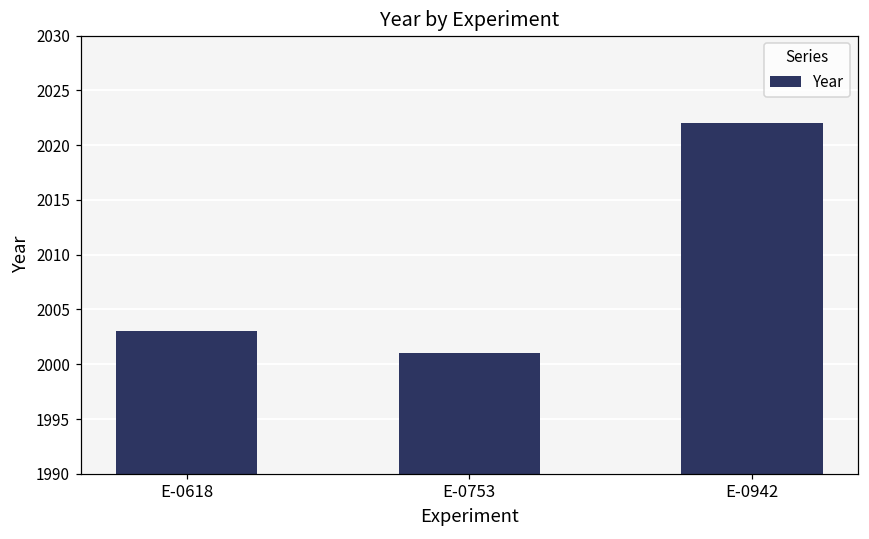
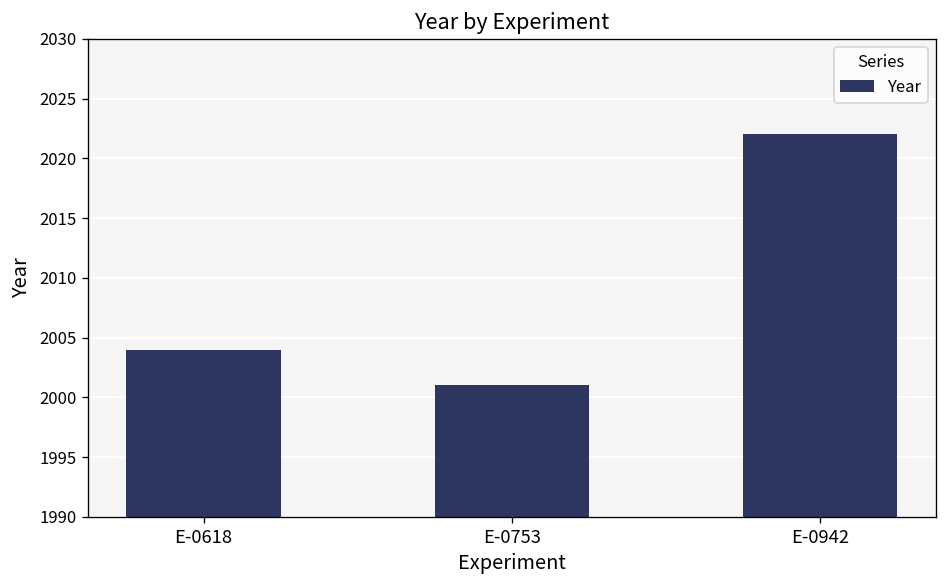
E-0618: 2003 -> 2004
